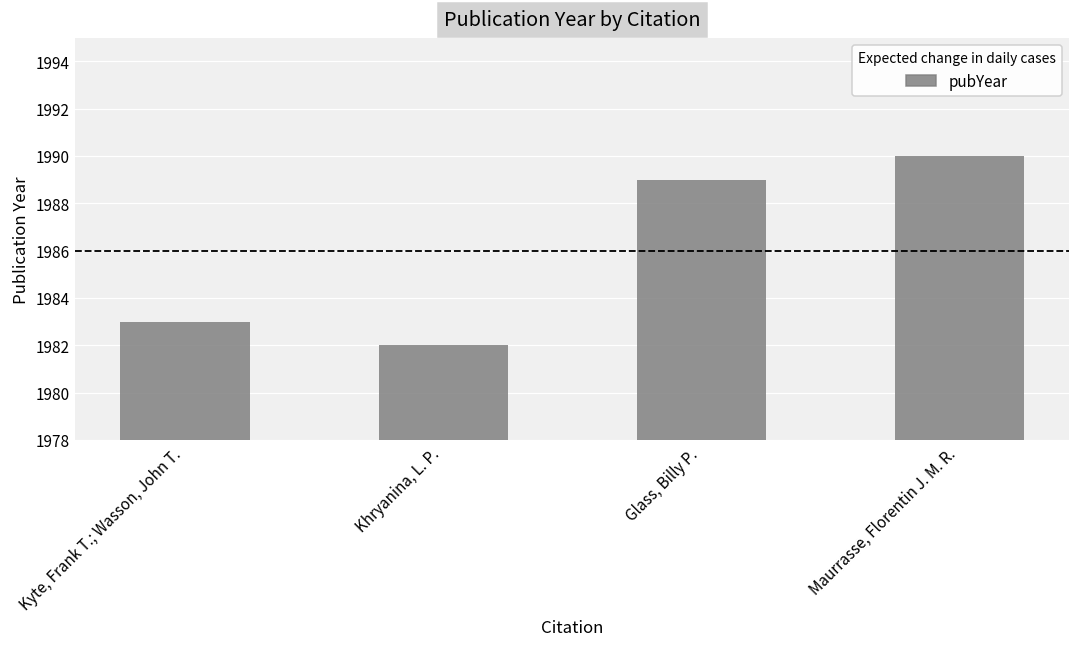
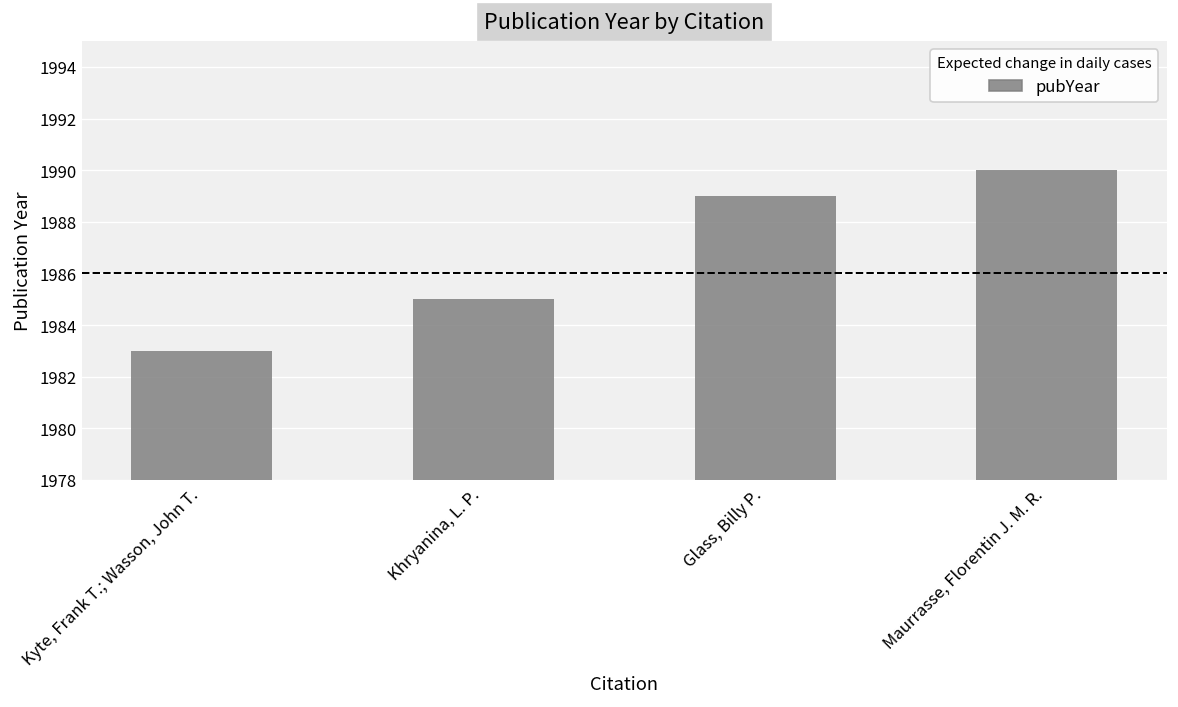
Khryanina, L. P.: 1982 -> 1985
